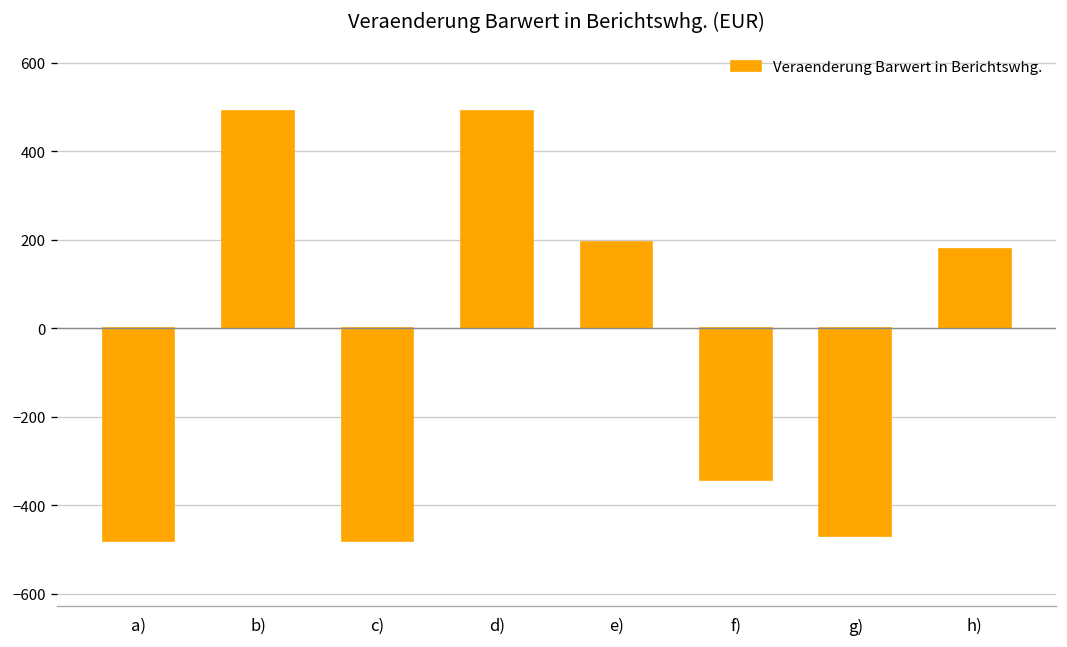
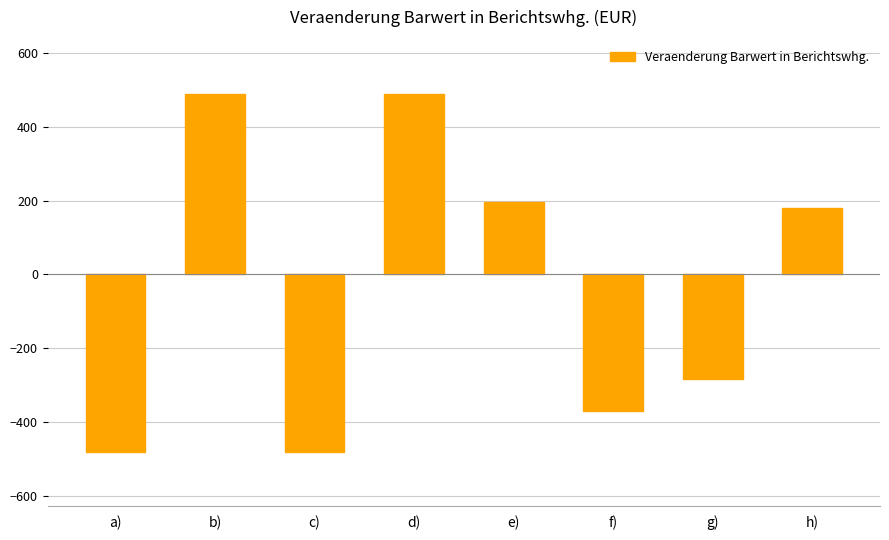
f): -340 -> -370
g): -470 -> -280
